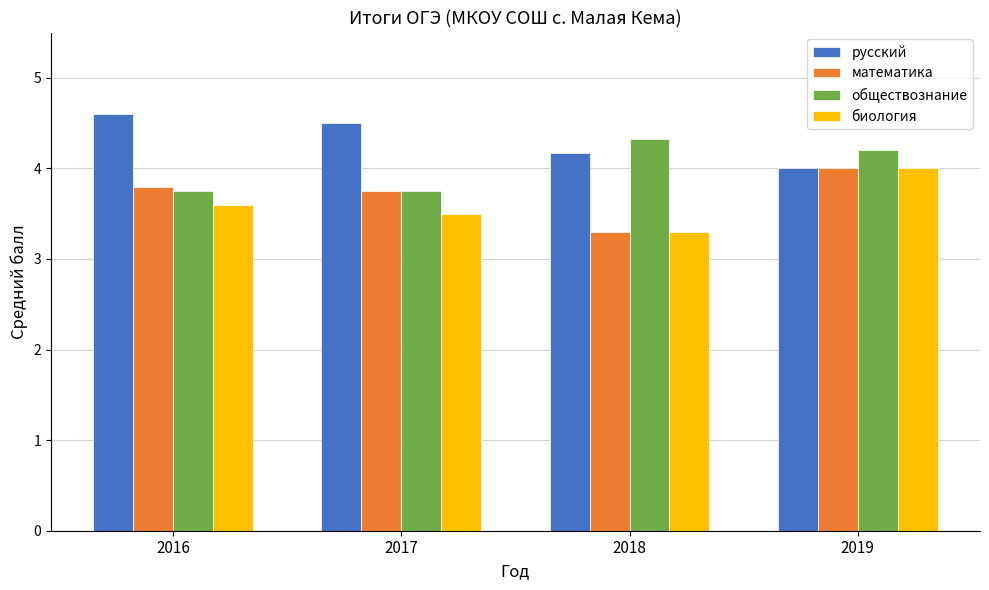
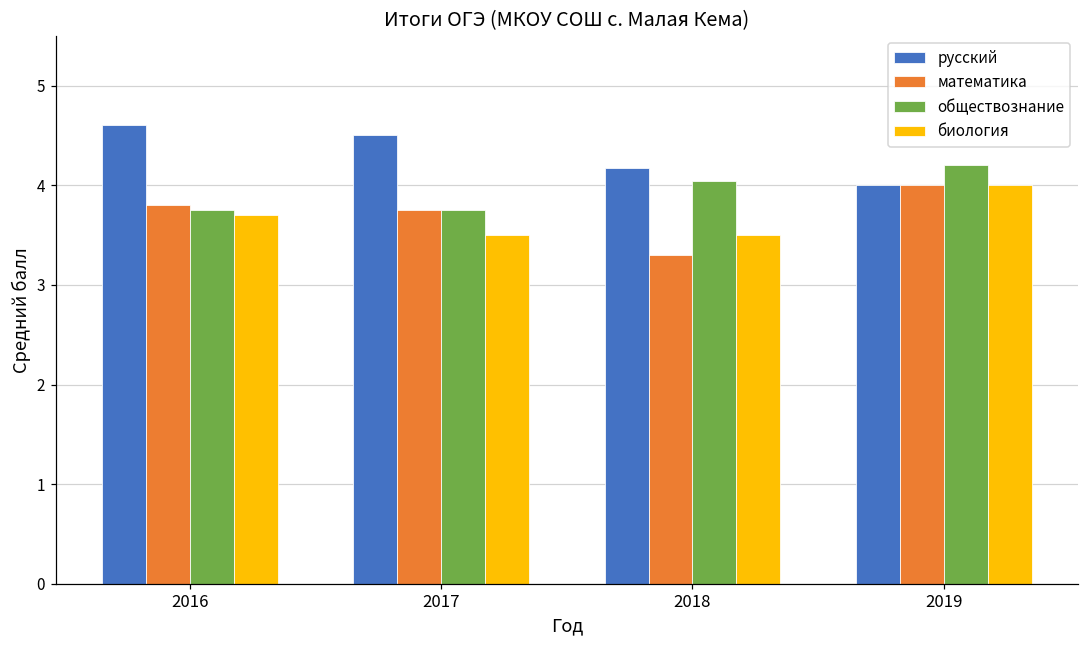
биология, 2016: 3.6 -> 3.7
обществознание, 2018: 4.3 -> 4.0
биология, 2018: 3.3 -> 3.5
